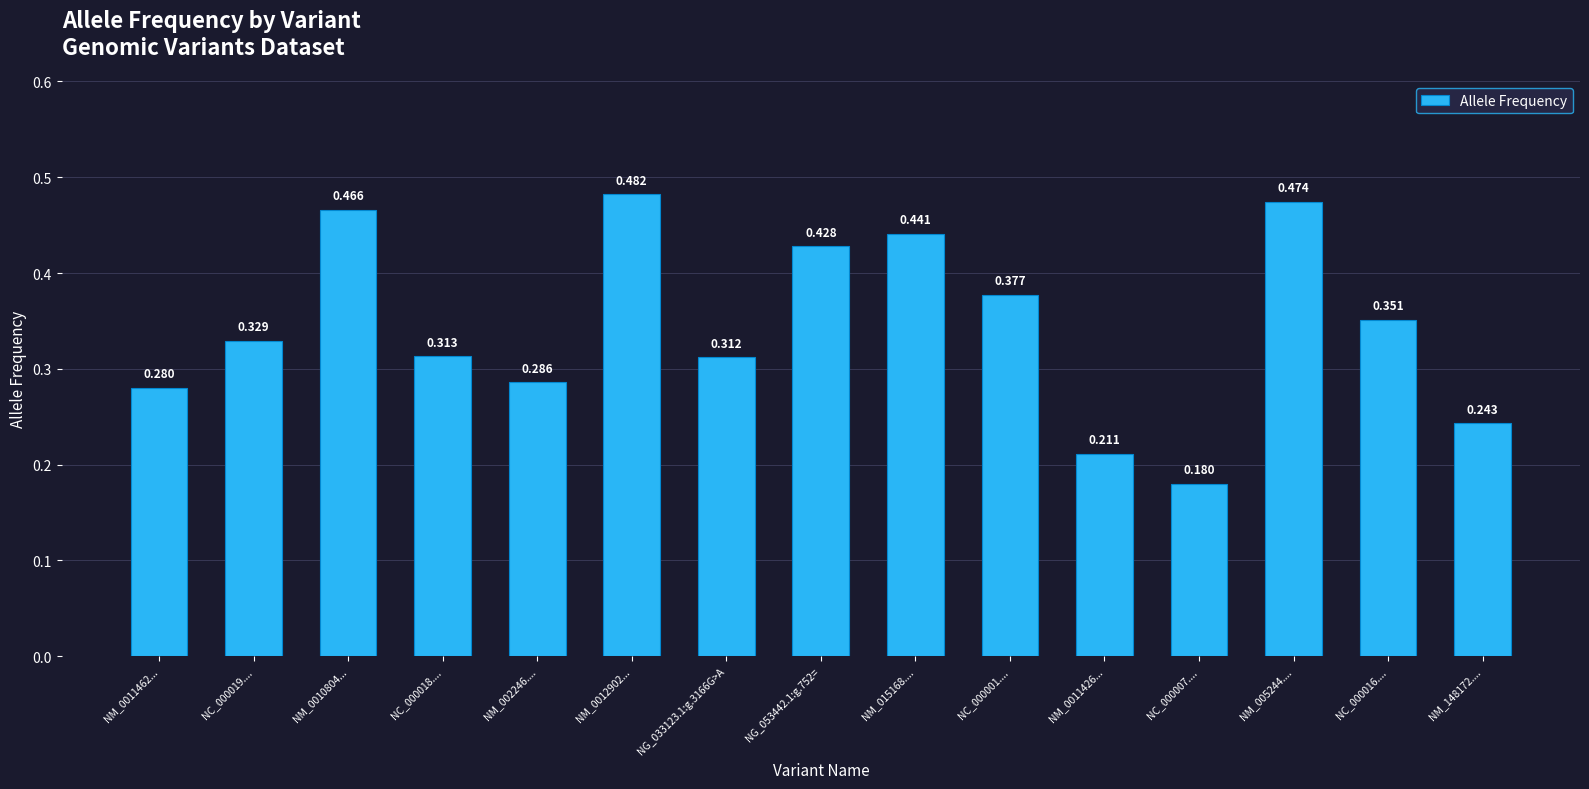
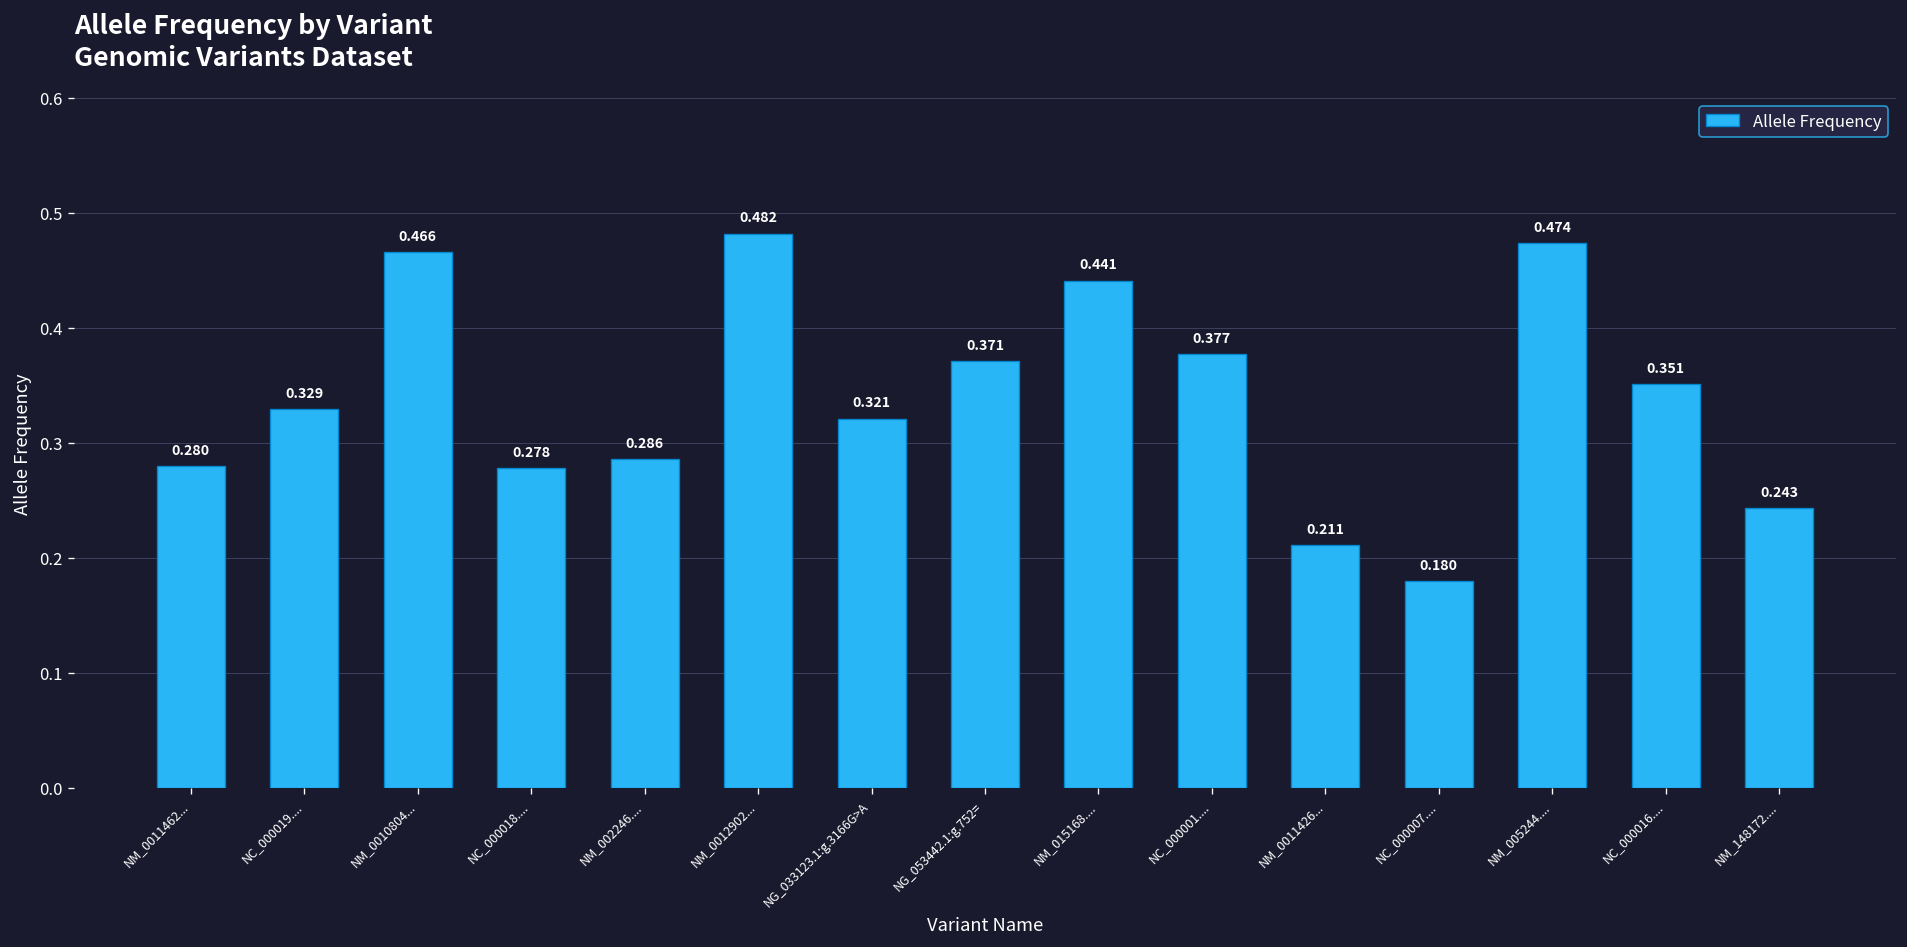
NC_000018....: 0.313 -> 0.278
NG_033123.1:g.3166G>A: 0.312 -> 0.321
NG_053442.1:g.752=: 0.428 -> 0.371
